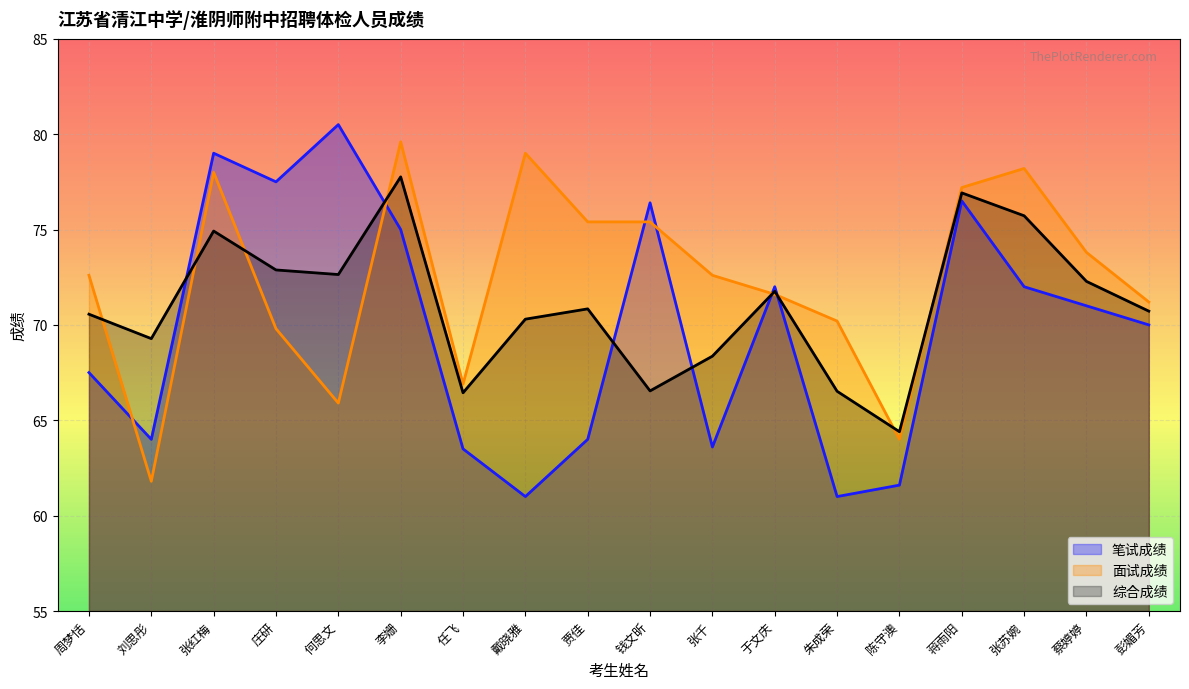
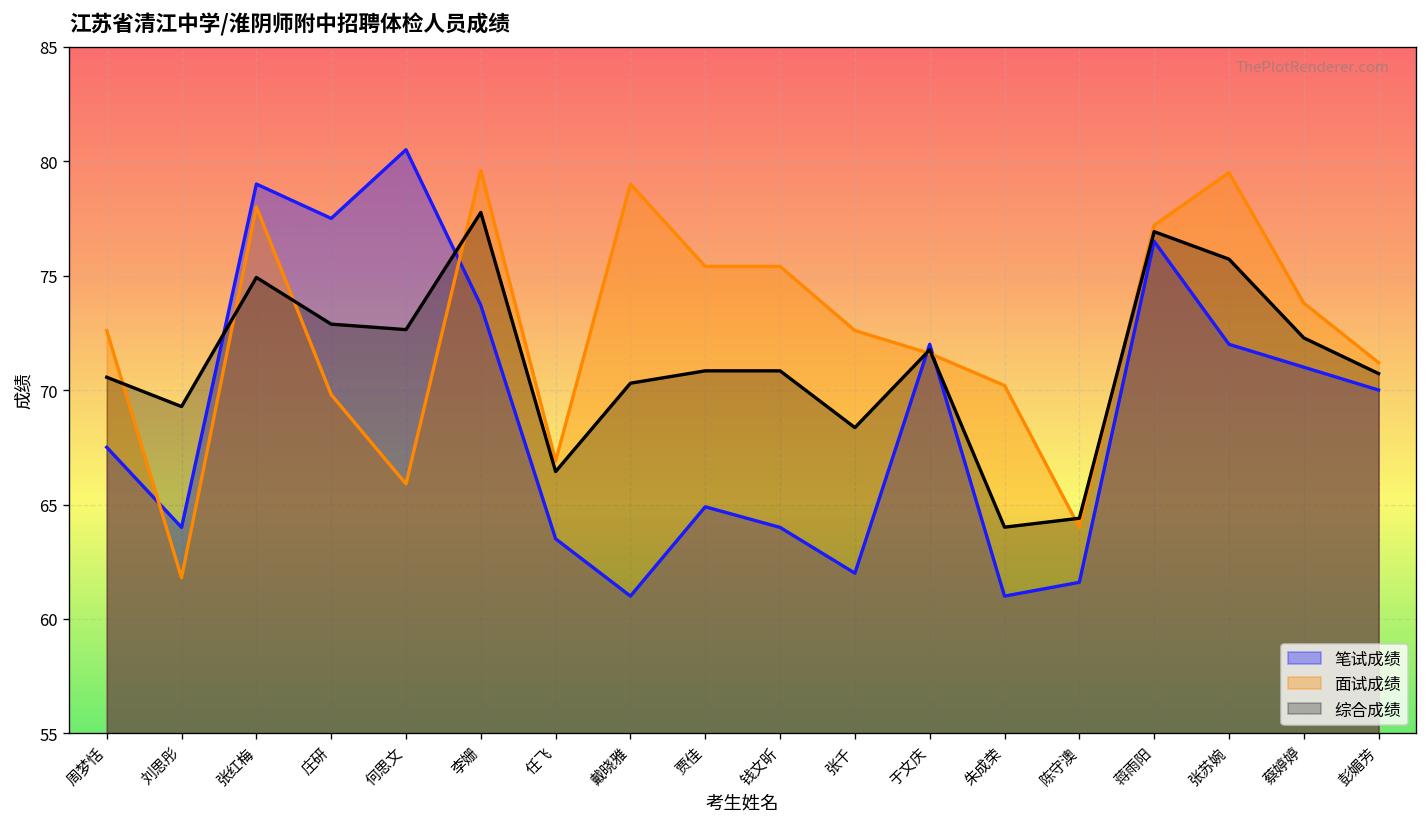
笔试成绩, 李姗: 75.0 -> 73.7
笔试成绩, 贾佳: 64.0 -> 64.9
笔试成绩, 钱文昕: 76.4 -> 64.0
综合成绩, 钱文昕: 66.5 -> 70.8
笔试成绩, 张千: 63.6 -> 62.0
综合成绩, 朱成荣: 66.5 -> 64.0
面试成绩, 张苏婉: 78.2 -> 79.5
